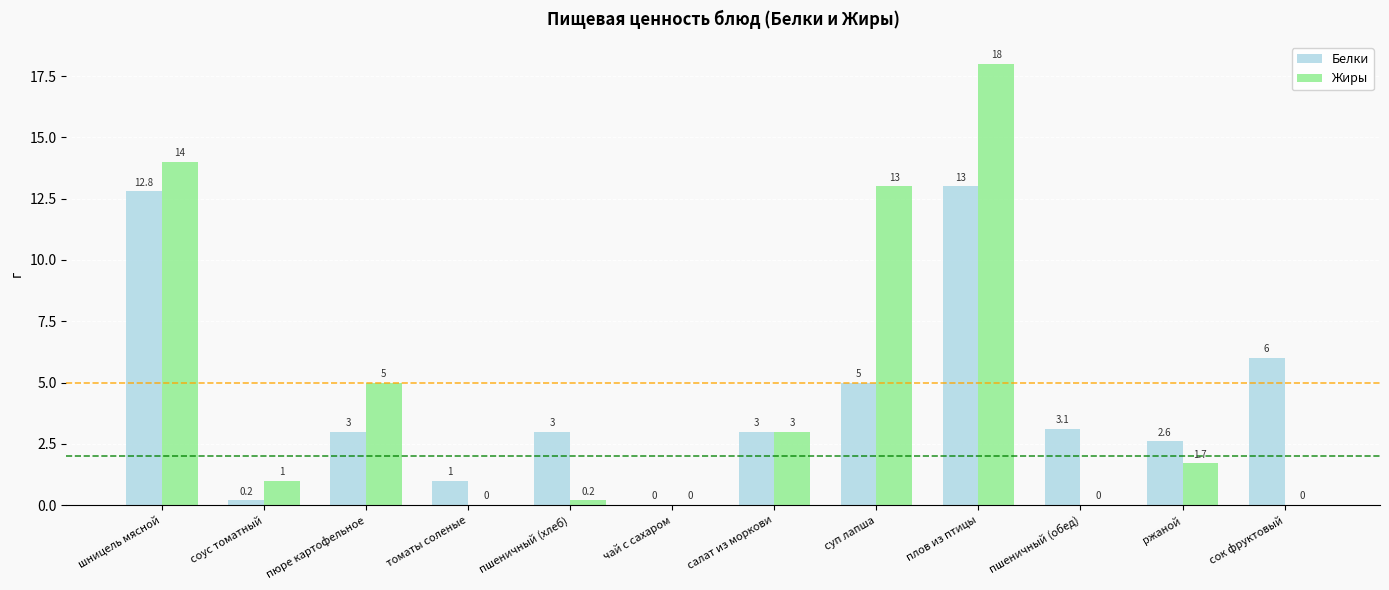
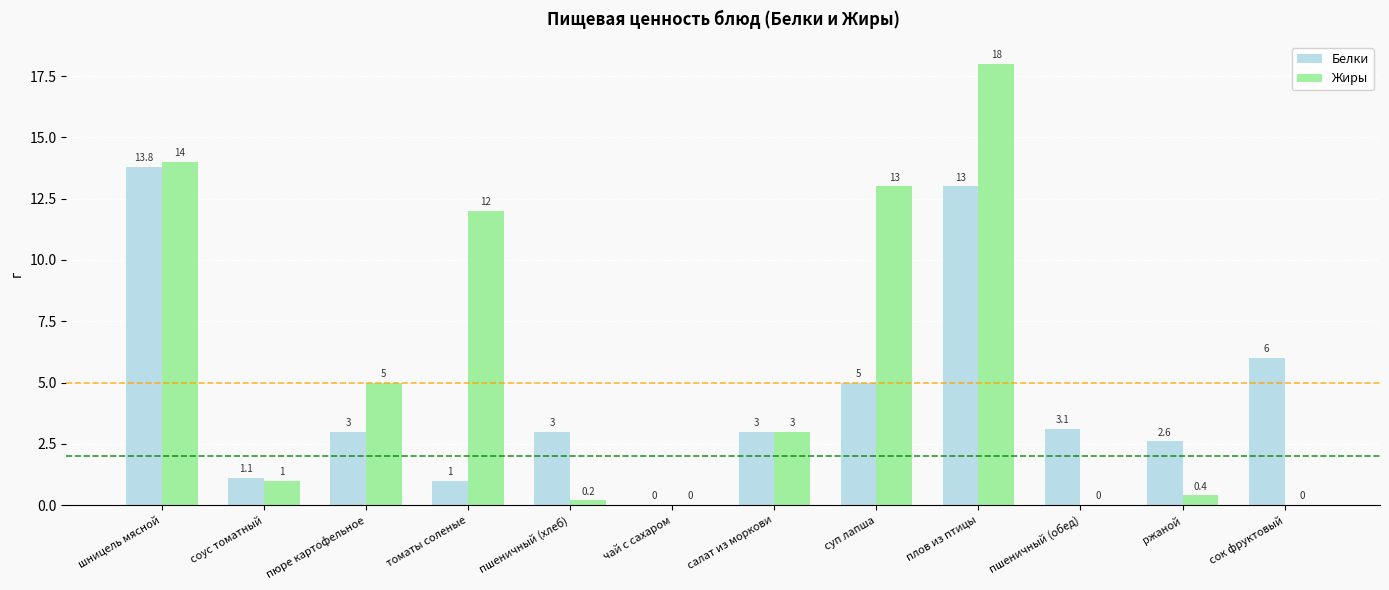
Белки, шницель мясной: 12.8 -> 13.8
Белки, соус томатный: 0.2 -> 1.1
Жиры, томаты соленые: 0 -> 12
Жиры, ржаной: 1.7 -> 0.4
